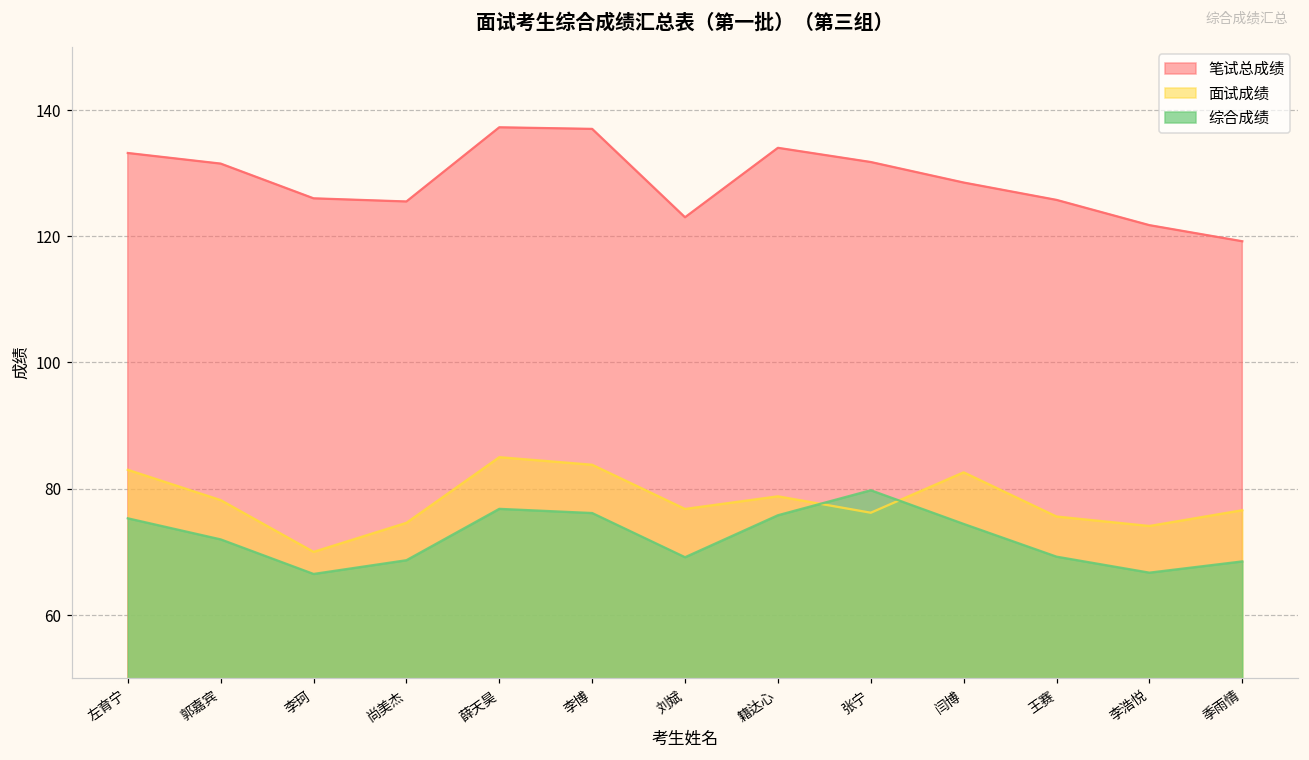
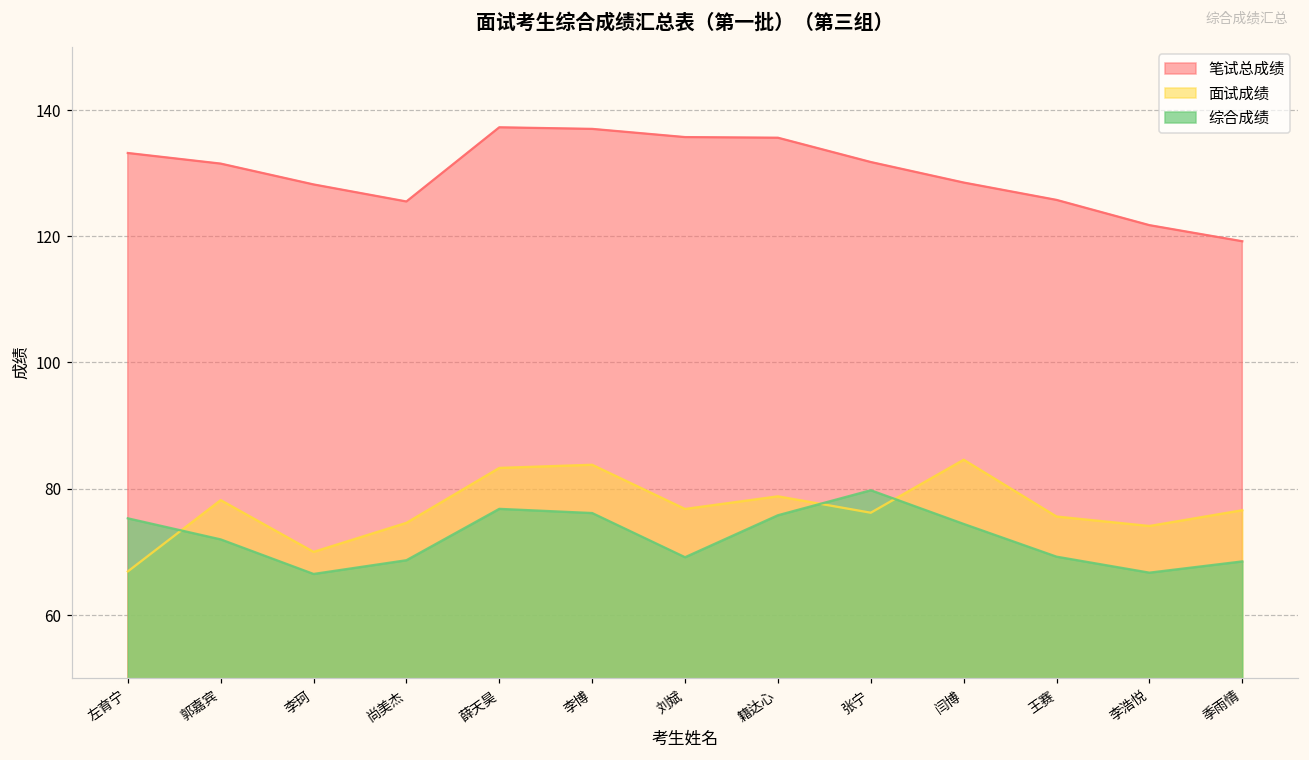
面试成绩, 左育宁: 83 -> 67
笔试总成绩, 李珂: 126 -> 128
面试成绩, 薛天昊: 85 -> 83
笔试总成绩, 刘斌: 123 -> 136
笔试总成绩, 籍达心: 134 -> 136
面试成绩, 闫博: 83 -> 85
